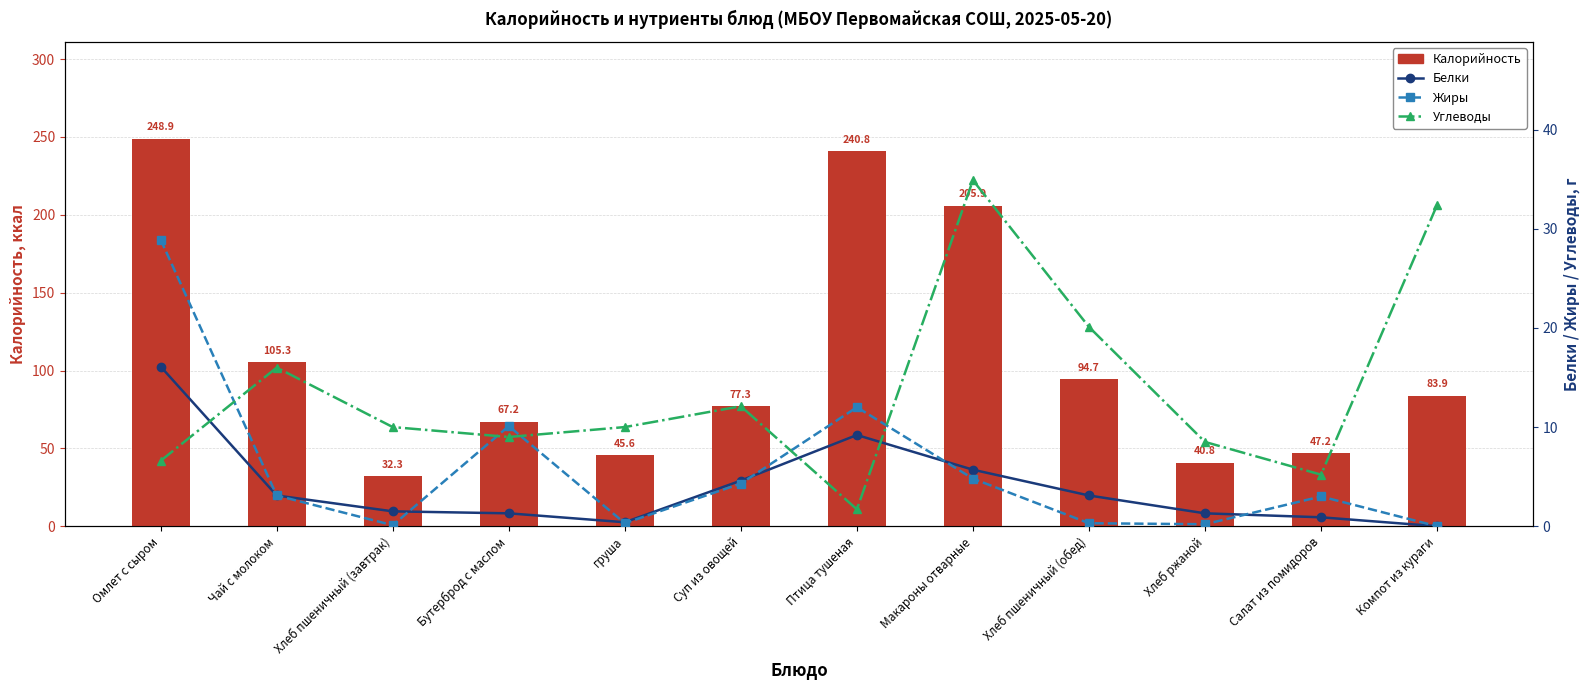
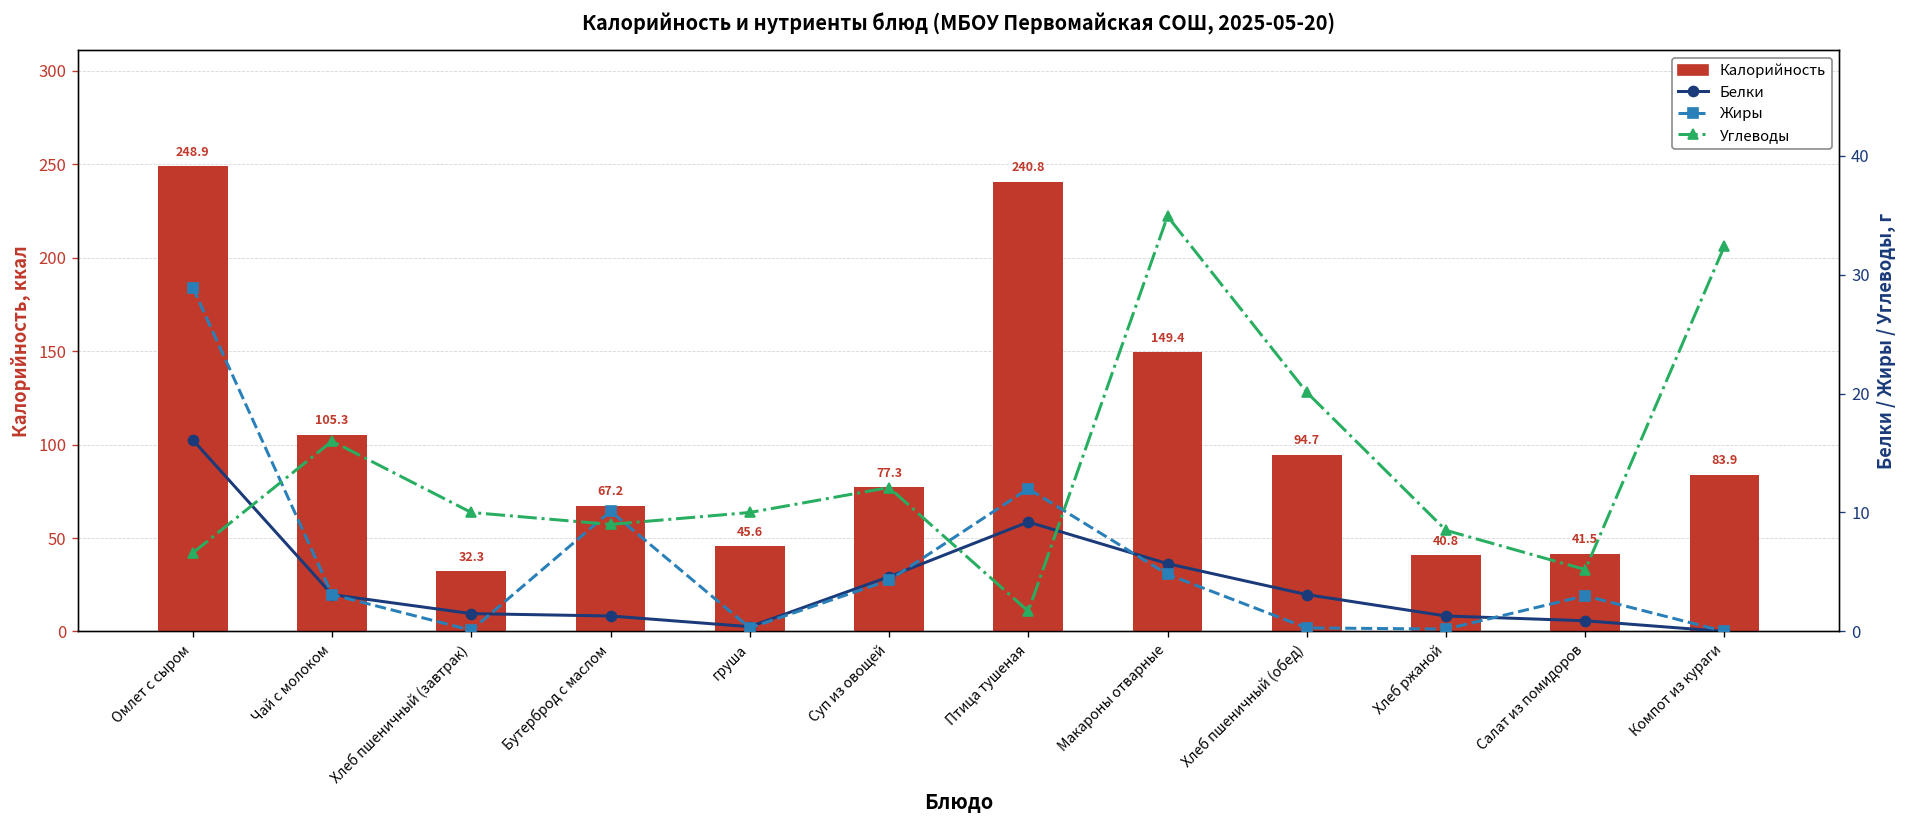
Калорийность, Макароны отварные: 205.9 -> 149.4
Калорийность, Салат из помидоров: 47.2 -> 41.5
